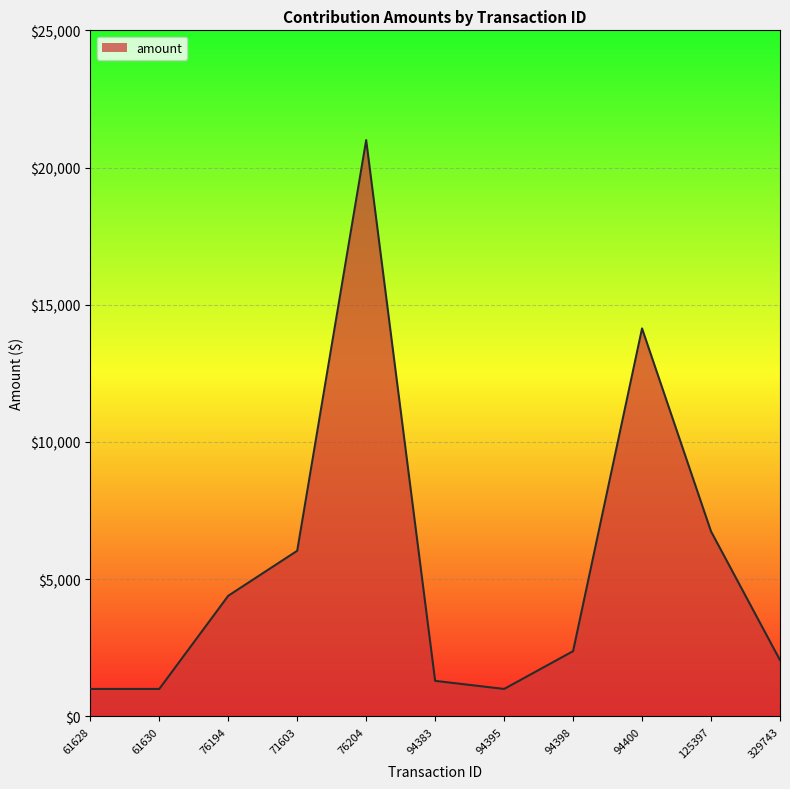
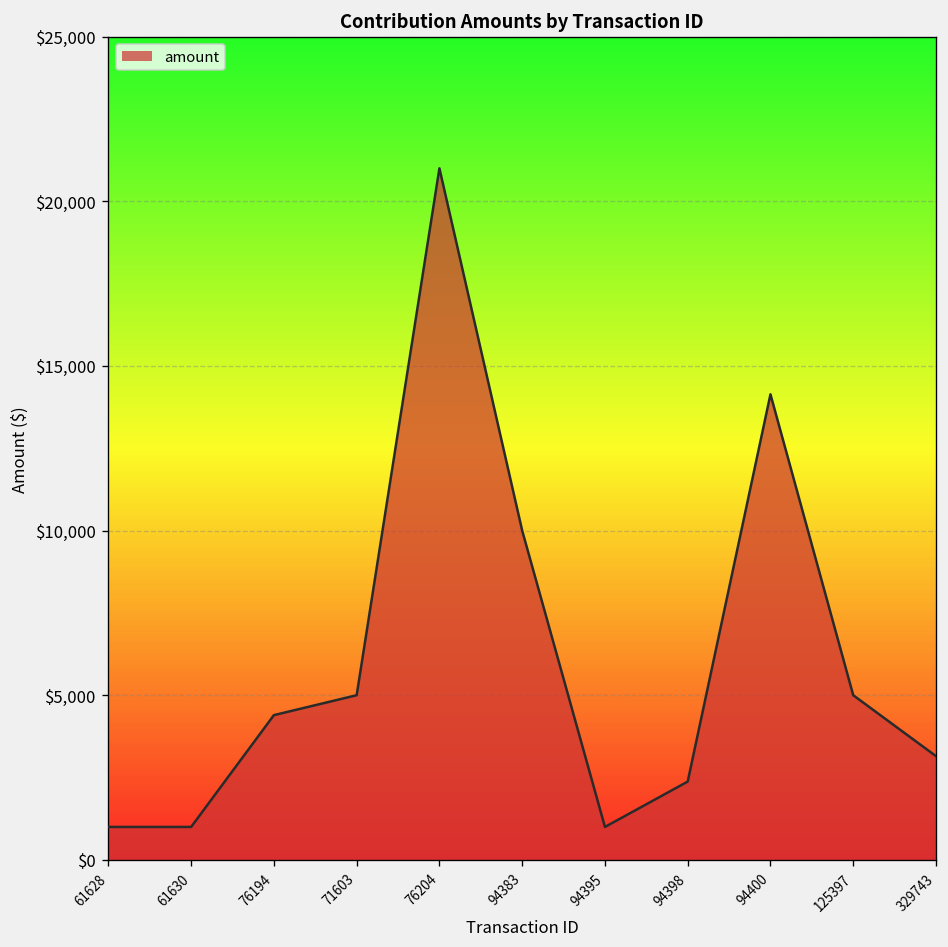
71603: $6,000 -> $5,000
94383: $1,300 -> $10,000
125397: $6,700 -> $5,000
329743: $2,100 -> $3,100
